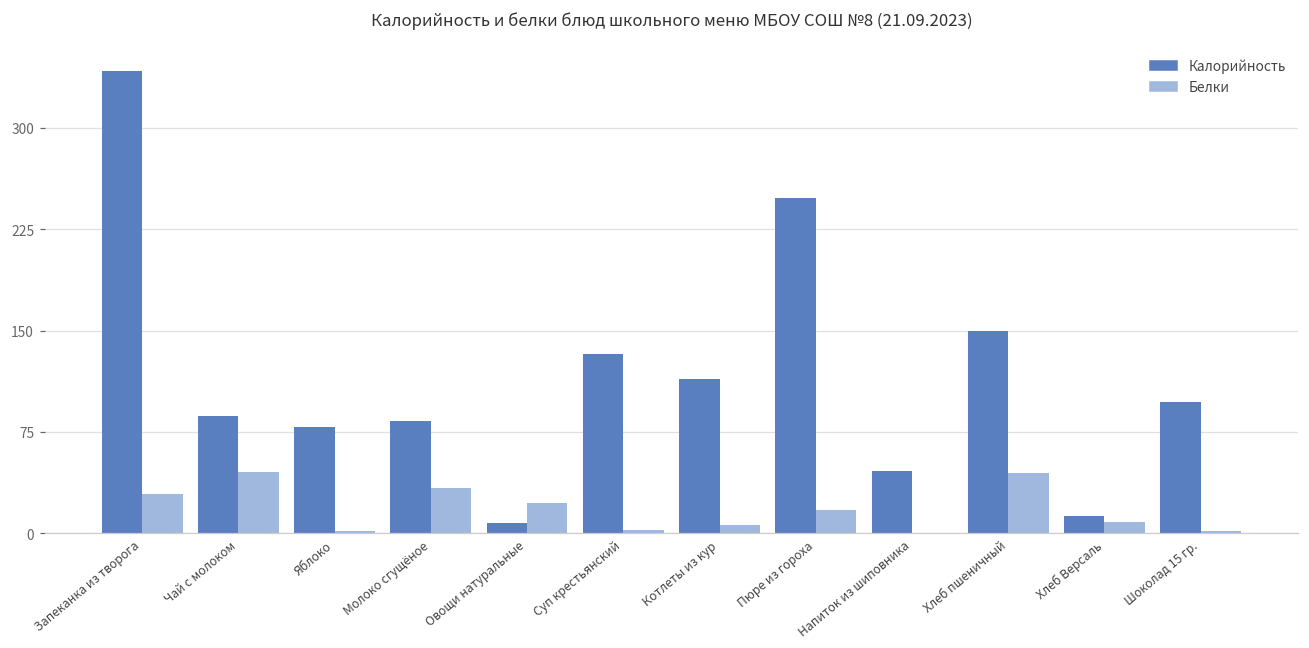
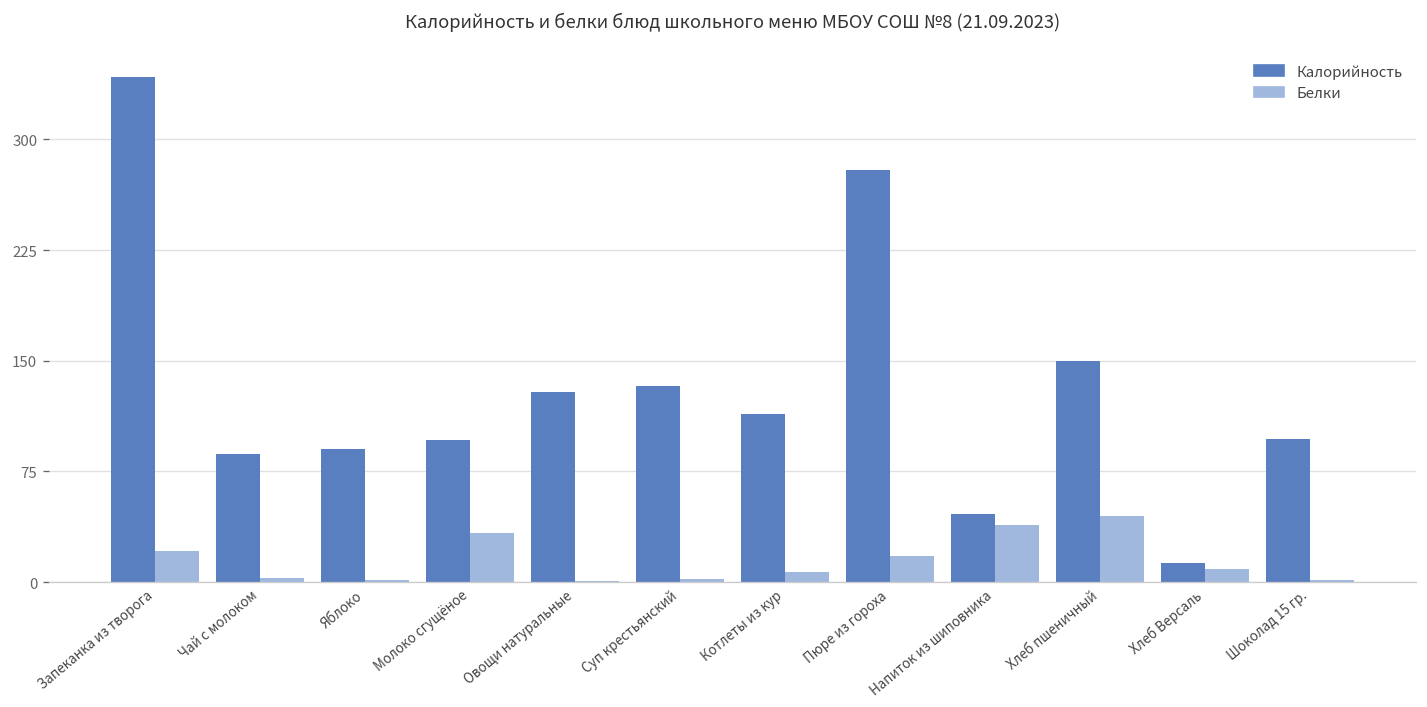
Белки, Запеканка из творога: 29 -> 21
Белки, Чай с молоком: 45 -> 3
Калорийность, Яблоко: 79 -> 90
Калорийность, Молоко сгущёное: 83 -> 96
Калорийность, Овощи натуральные: 8 -> 129
Белки, Овощи натуральные: 23 -> 0
Калорийность, Пюре из гороха: 248 -> 279
Белки, Напиток из шиповника: 1 -> 38
